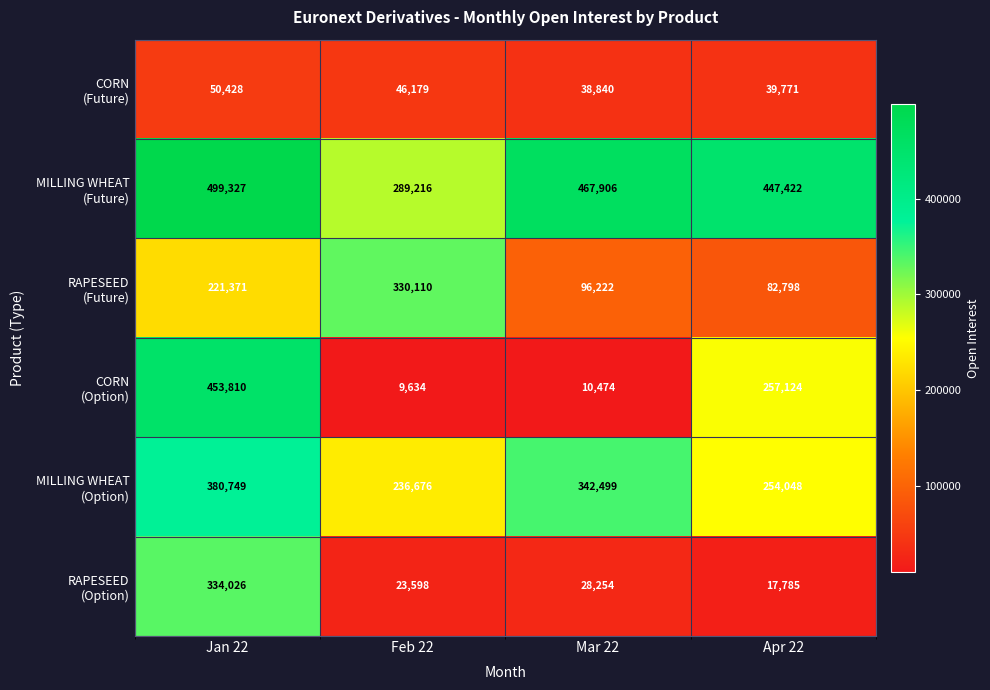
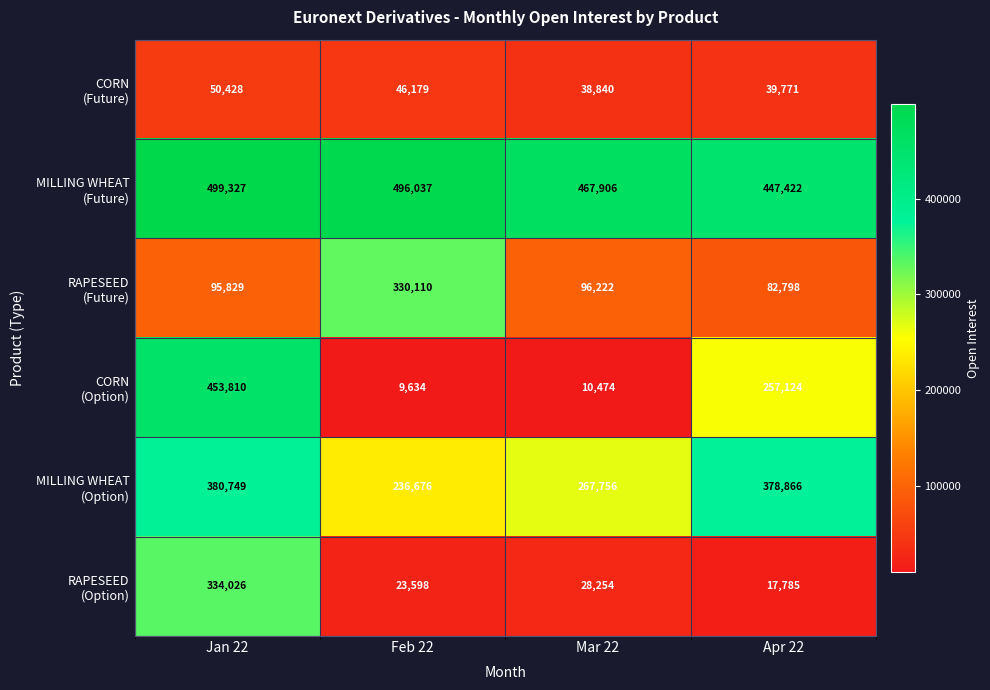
MILLING WHEAT (Future), Feb 22: 289,216 -> 496,037
RAPESEED (Future), Jan 22: 221,371 -> 95,829
MILLING WHEAT (Option), Mar 22: 342,499 -> 267,756
MILLING WHEAT (Option), Apr 22: 254,048 -> 378,866
